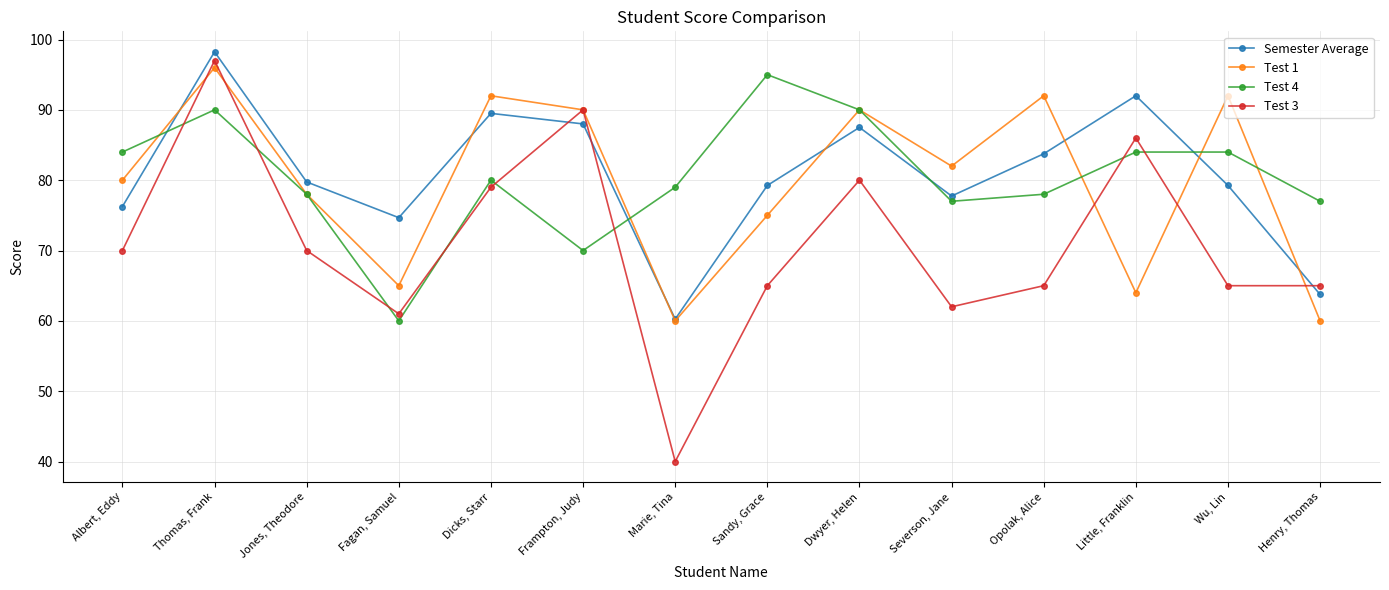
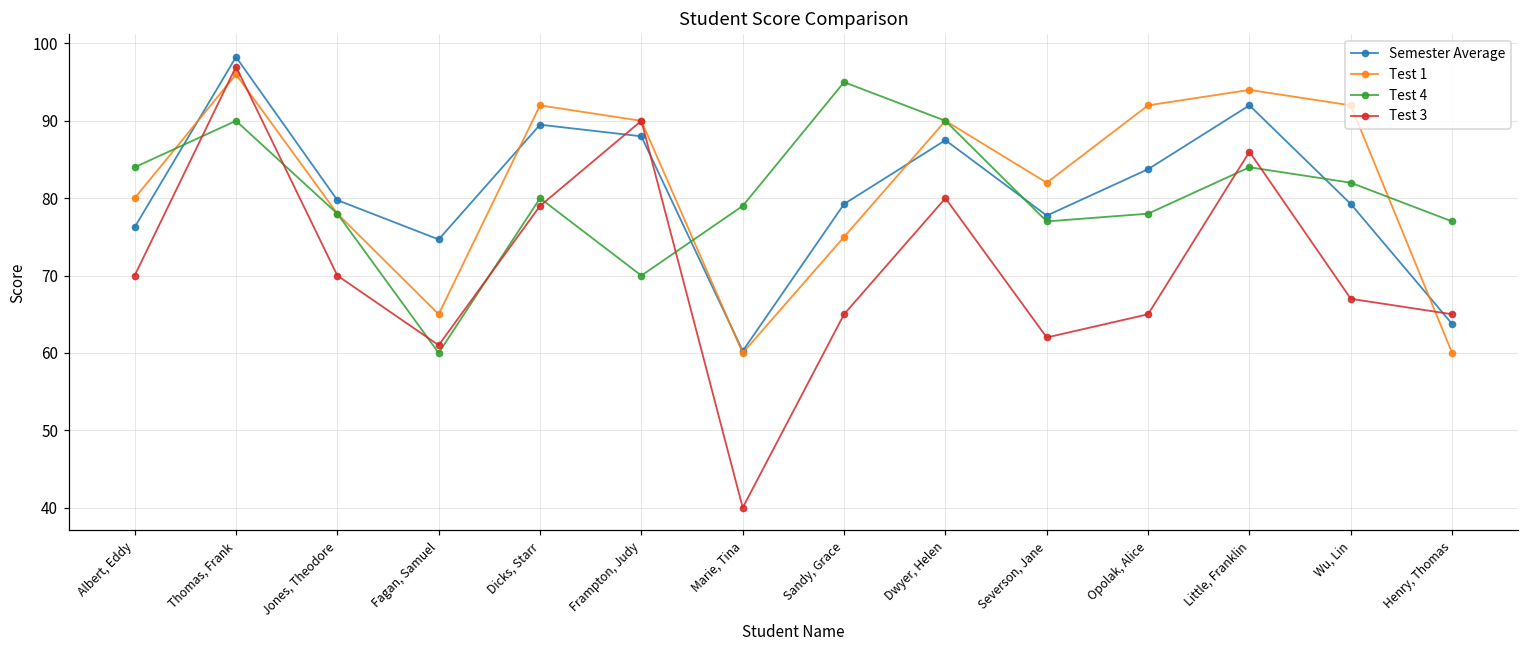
Test 1, Little, Franklin: 64 -> 94
Test 4, Wu, Lin: 84 -> 82
Test 3, Wu, Lin: 65 -> 67
